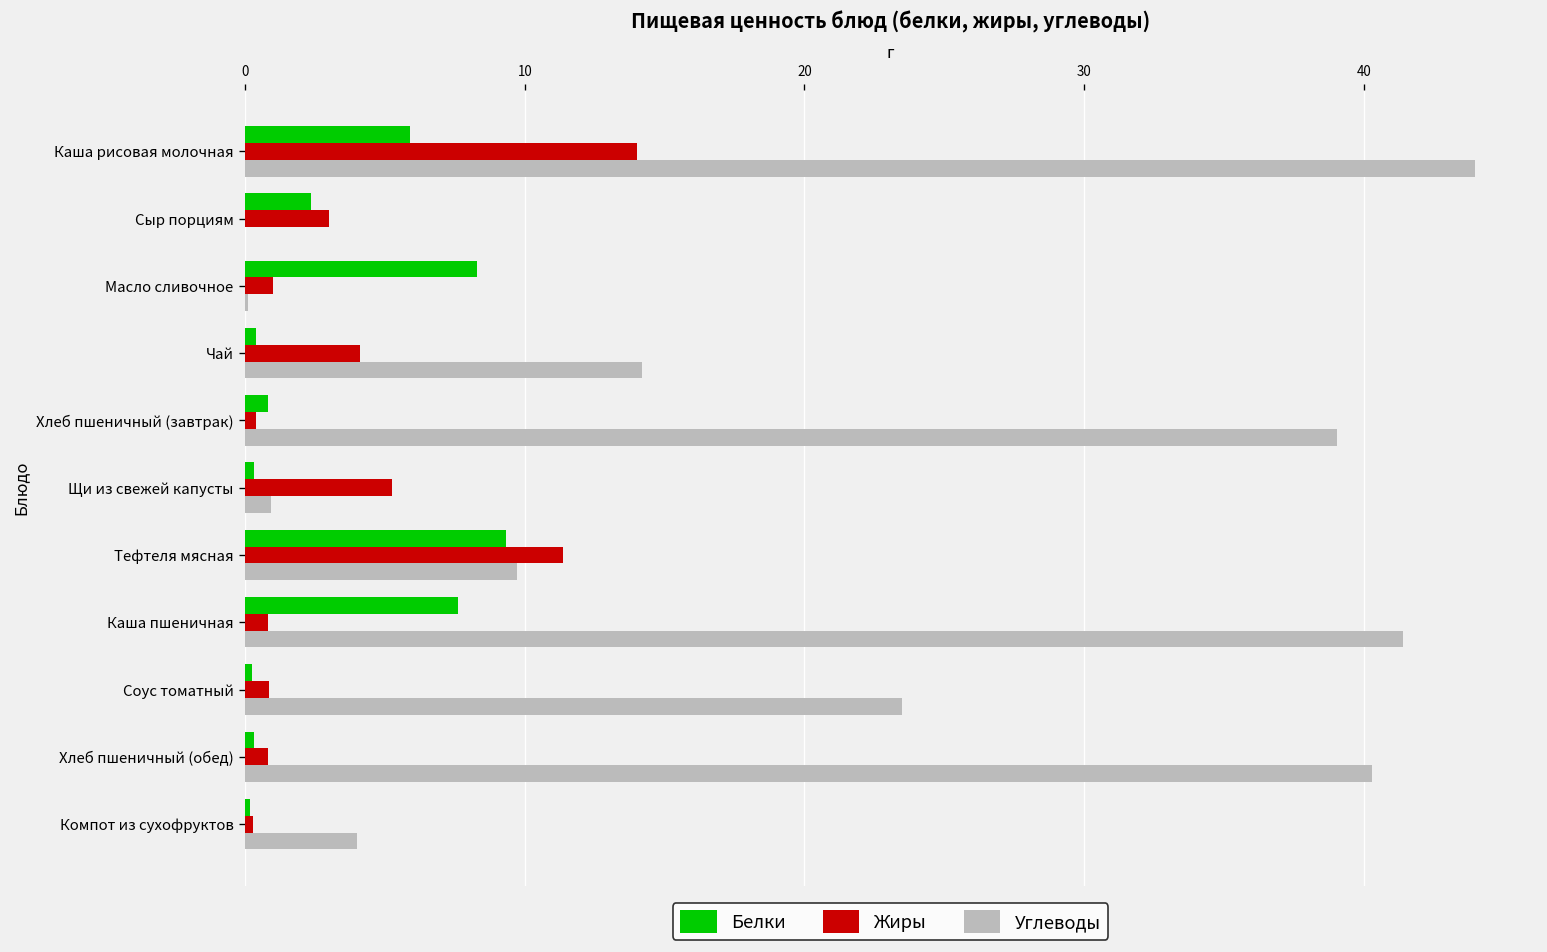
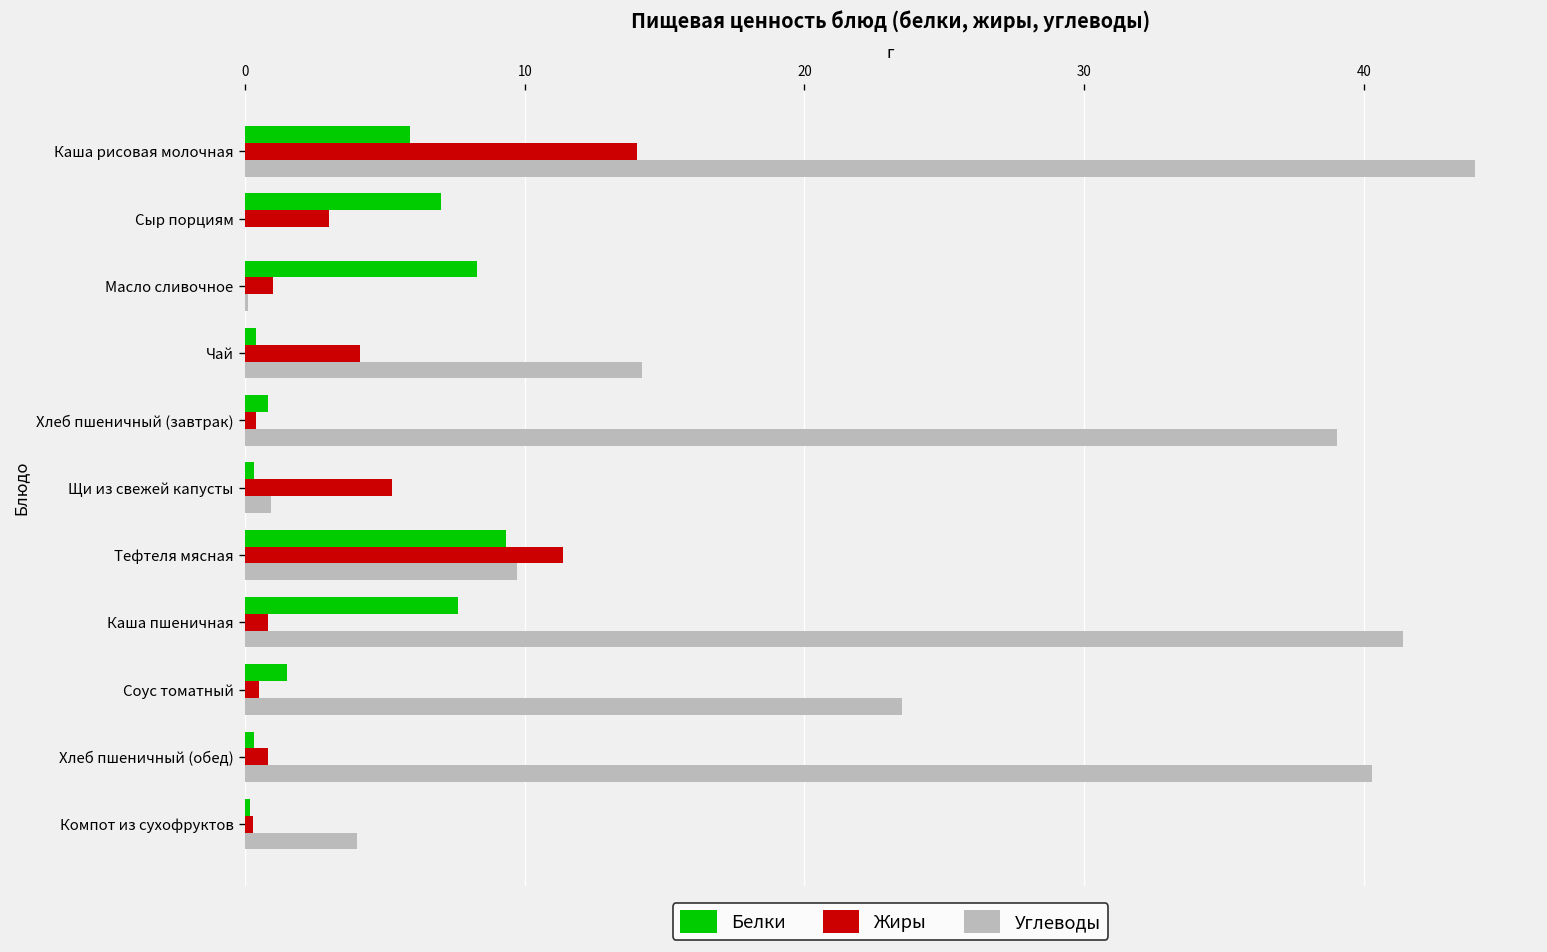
Белки, Сыр порциям: 2.3 -> 7.0
Белки, Соус томатный: 0.2 -> 1.5
Жиры, Соус томатный: 0.8 -> 0.5
